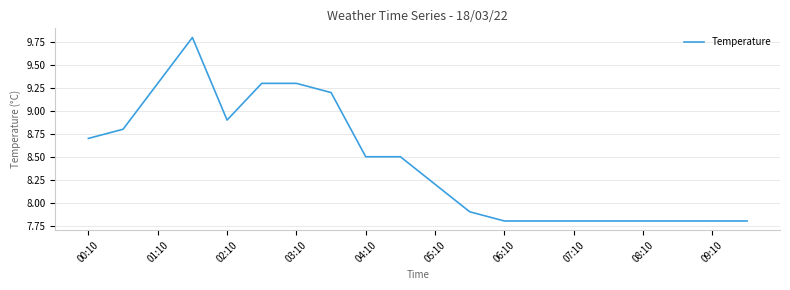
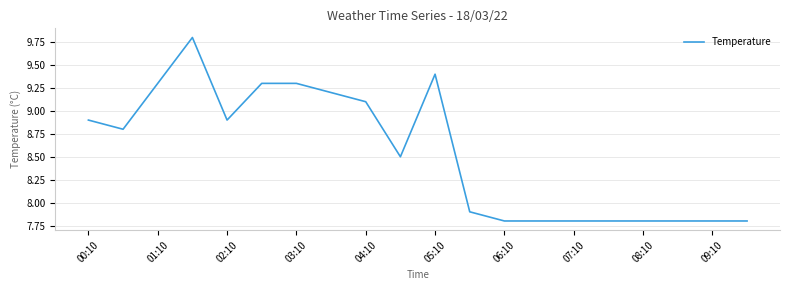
00:10: 8.7 -> 8.9
04:10: 8.5 -> 9.1
05:10: 8.2 -> 9.4
